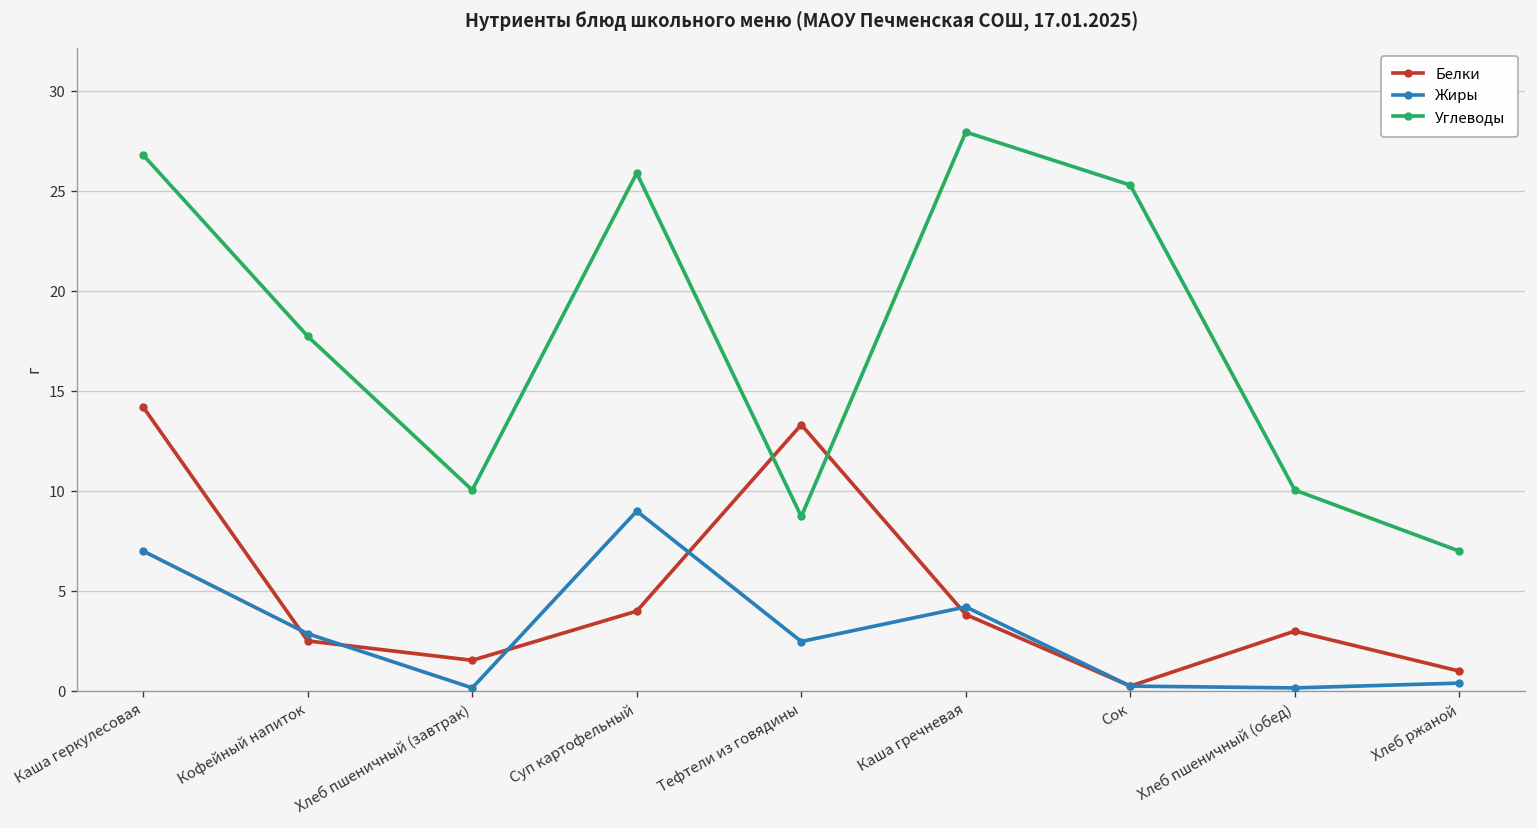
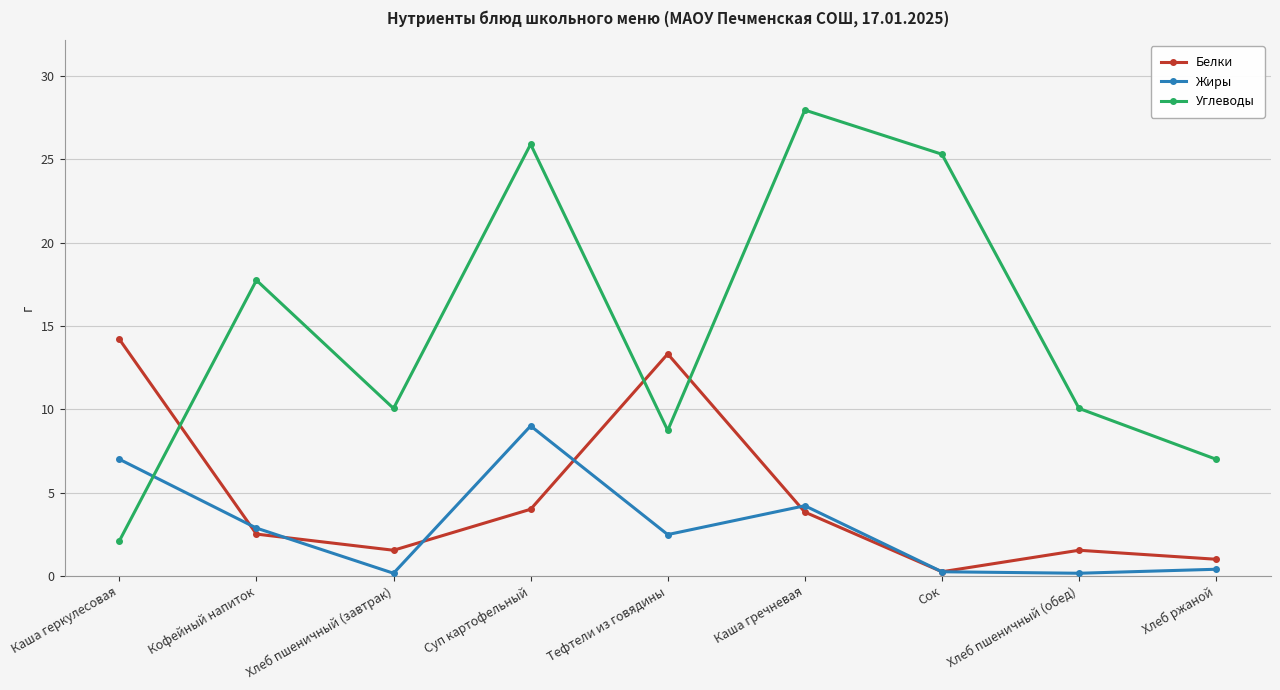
Углеводы, Каша геркулесовая: 26.8 -> 2.1
Белки, Хлеб пшеничный (обед): 3.0 -> 1.5
